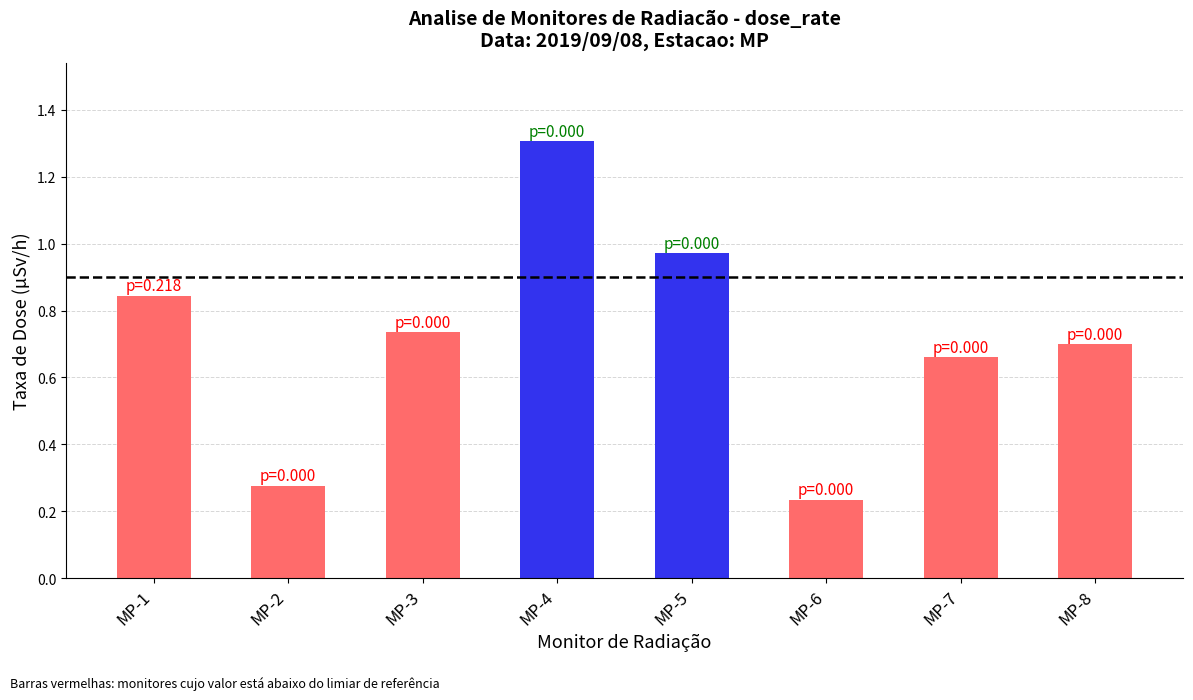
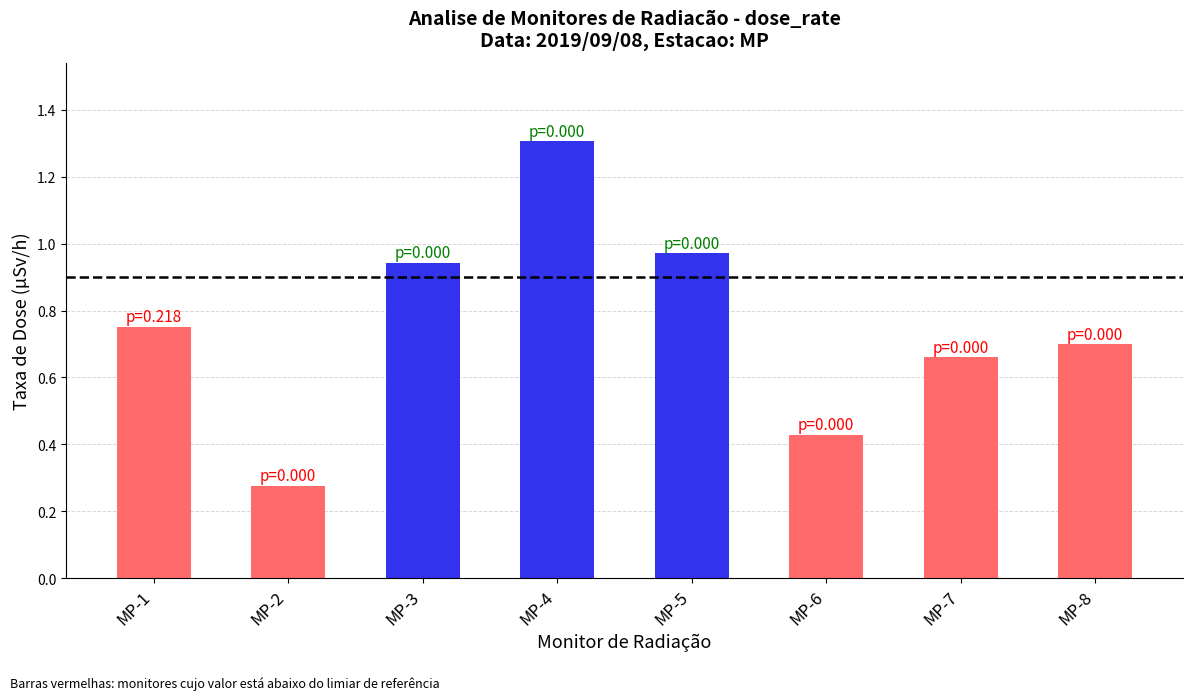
MP-1: 0.84 -> 0.75
MP-3: 0.74 -> 0.94
MP-6: 0.24 -> 0.43
